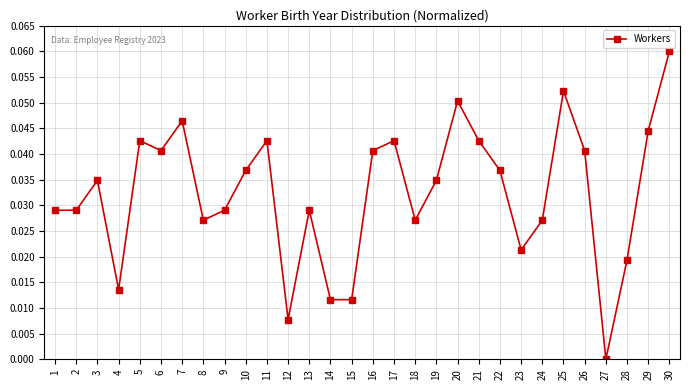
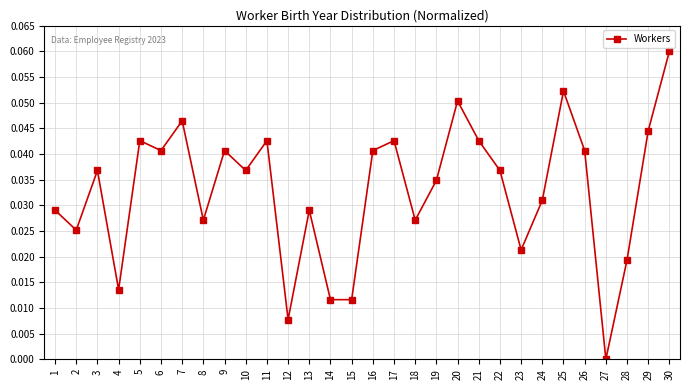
2: 0.029 -> 0.025
3: 0.035 -> 0.037
9: 0.029 -> 0.041
24: 0.027 -> 0.031
